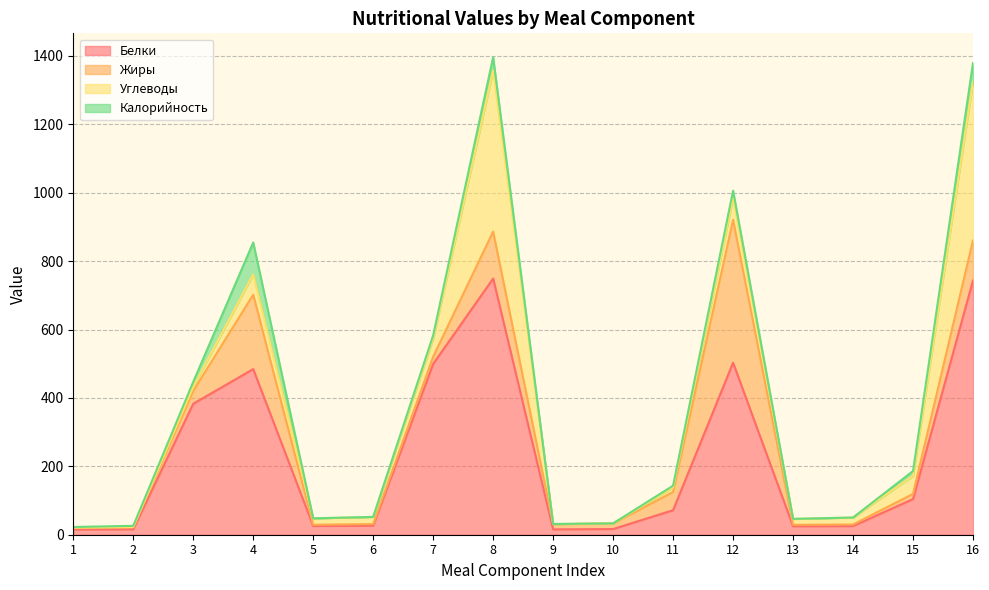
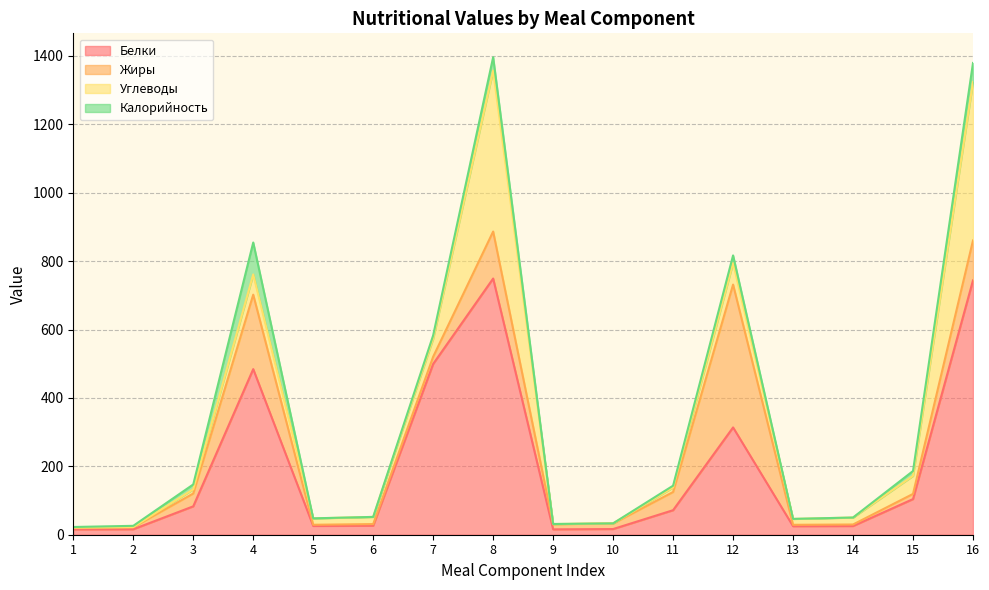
Белки, 3: 380 -> 80
Белки, 12: 500 -> 310
